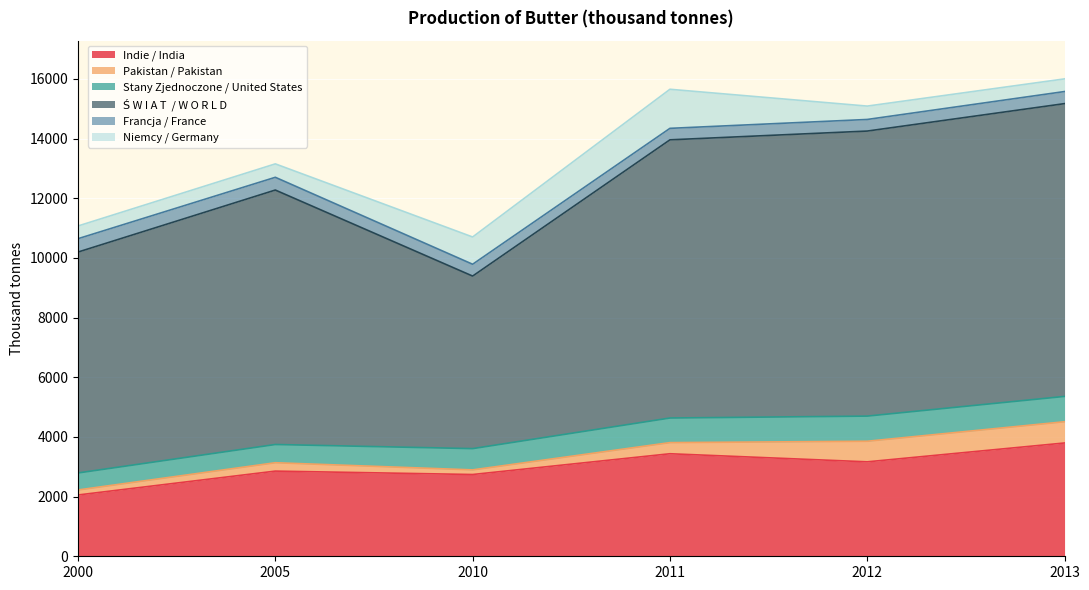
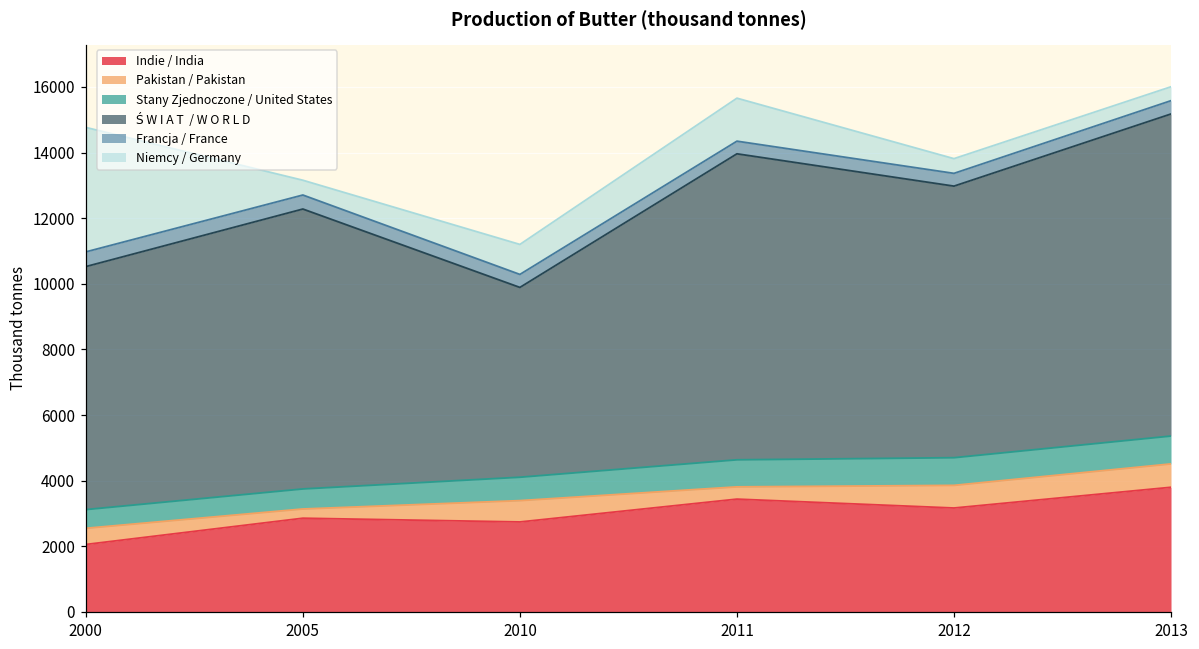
Pakistan / Pakistan, 2000: 200 -> 500
Niemcy / Germany, 2000: 400 -> 3800
Pakistan / Pakistan, 2010: 200 -> 700
Ś W I A T / W O R L D, 2012: 9600 -> 8300
